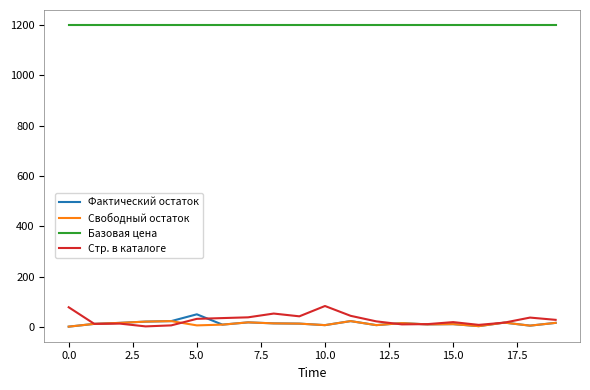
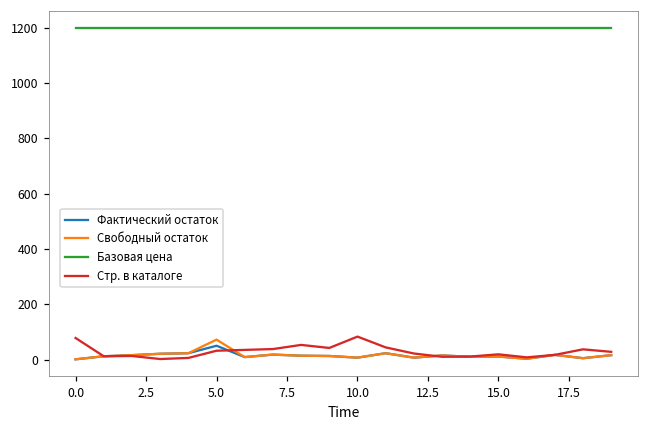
Свободный остаток, 5.0: 10 -> 70
